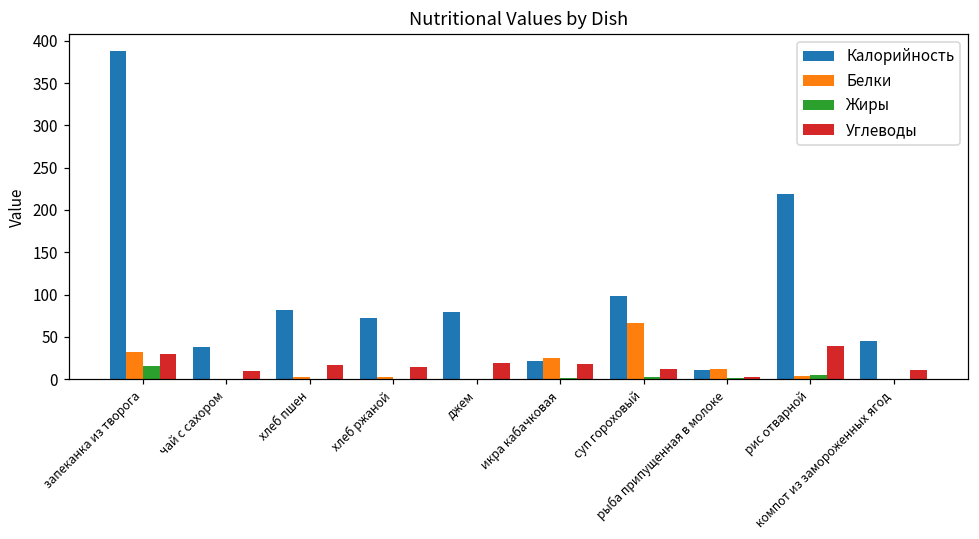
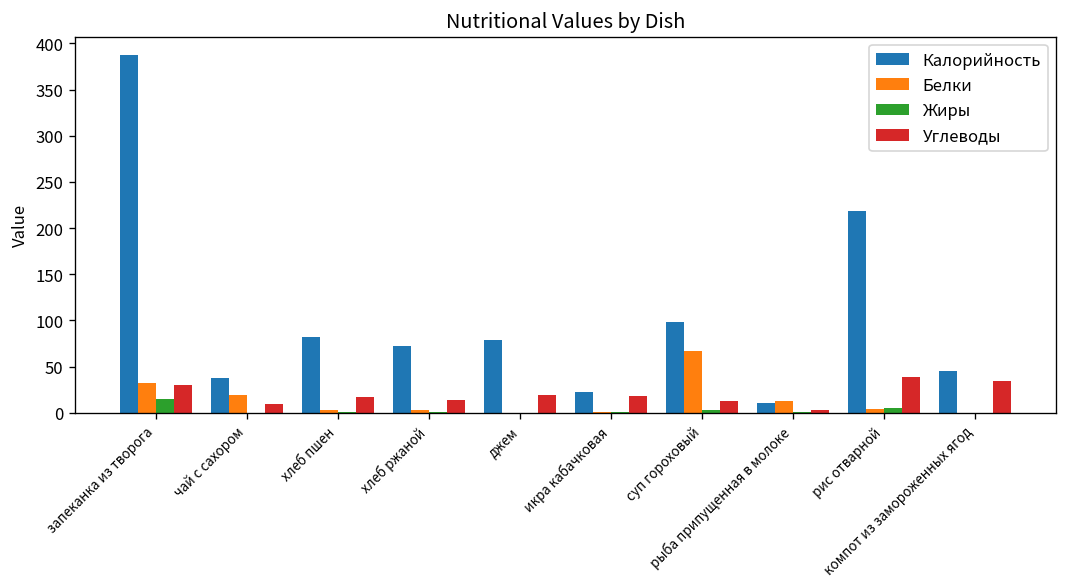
Белки, чай с сахором: 0 -> 20
Белки, икра кабачковая: 30 -> 0
Углеводы, компот из замороженных ягод: 10 -> 30
